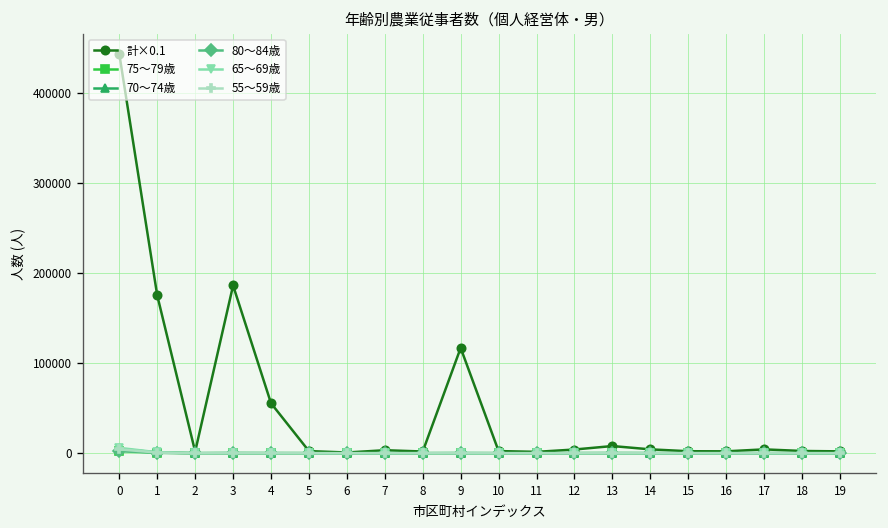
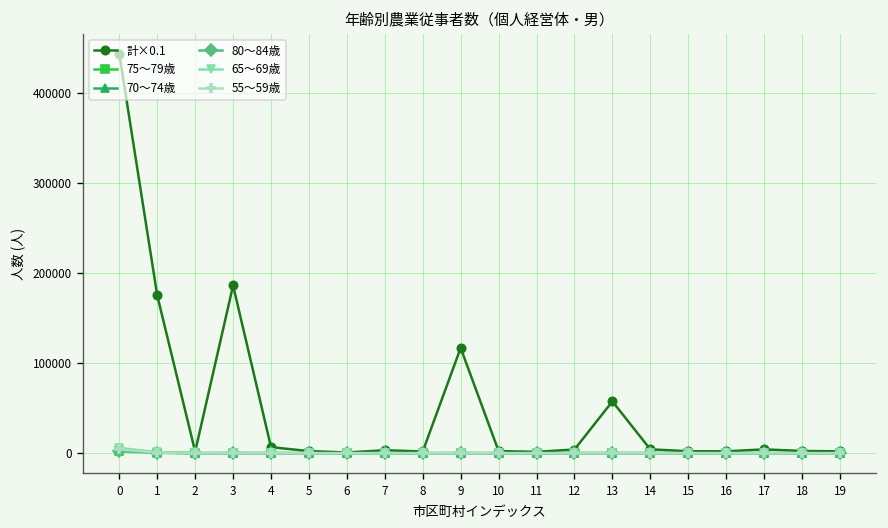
計×0.1, 4: 60000 -> 10000
計×0.1, 13: 10000 -> 60000
